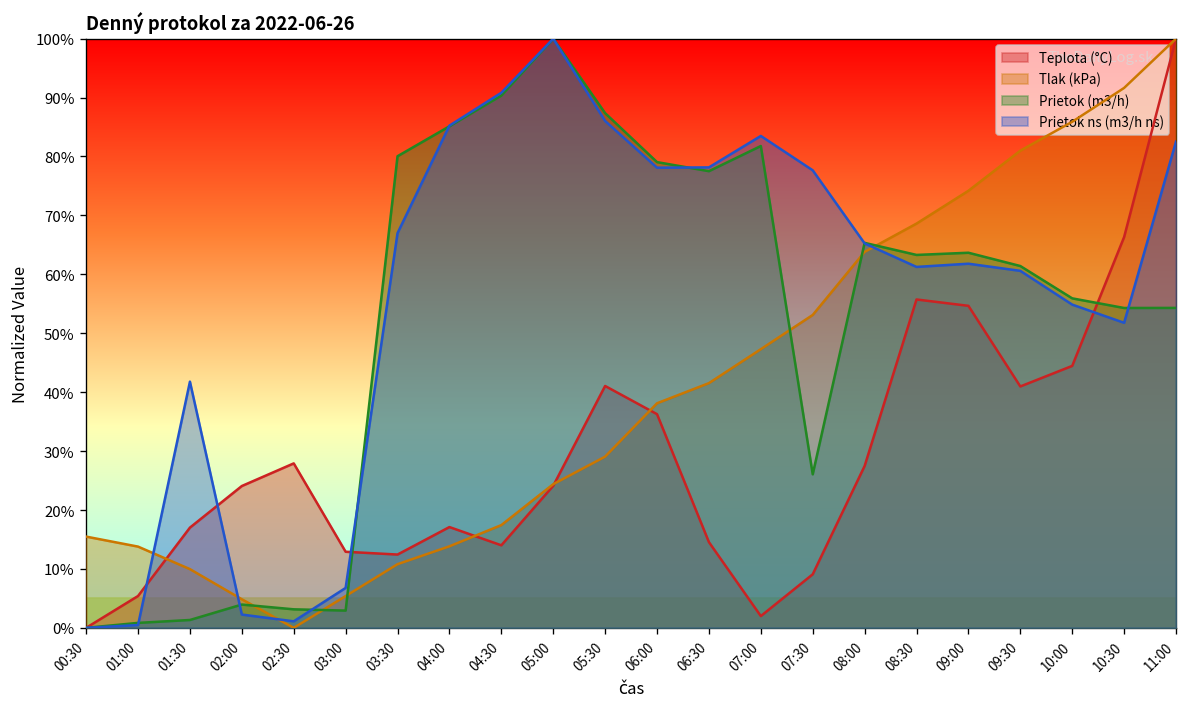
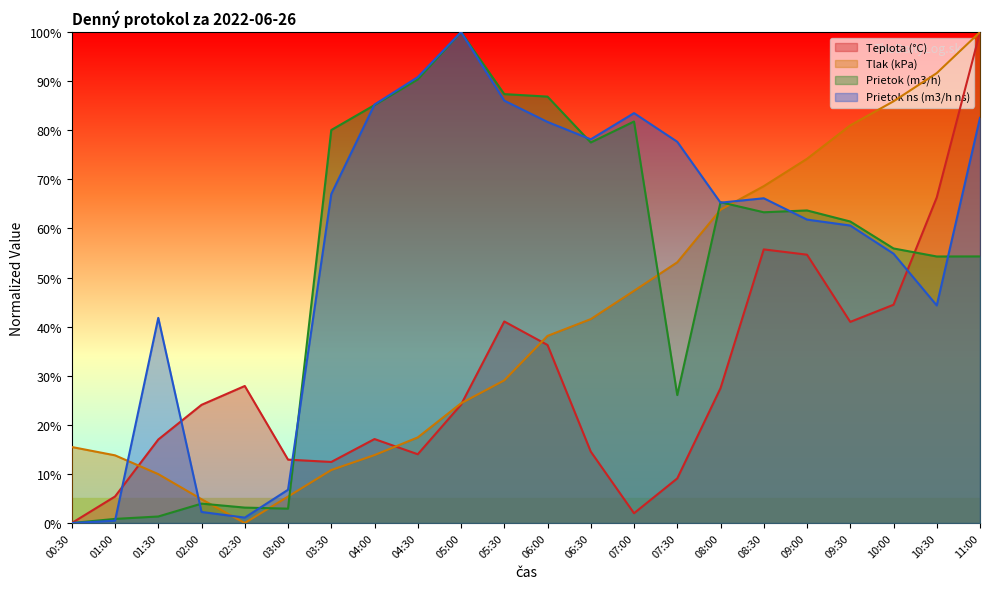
Prietok (m3/h), 06:00: 79% -> 87%
Prietok ns (m3/h ns), 06:00: 78% -> 82%
Prietok ns (m3/h ns), 08:30: 61% -> 66%
Prietok ns (m3/h ns), 10:30: 52% -> 44%
